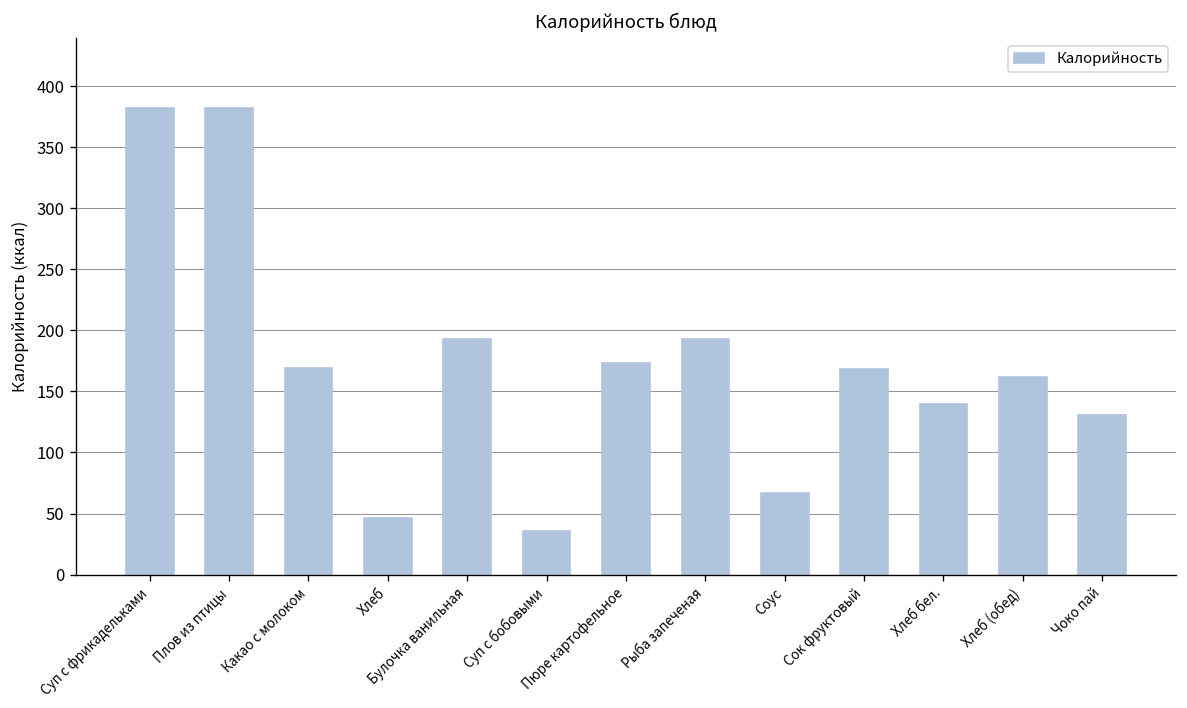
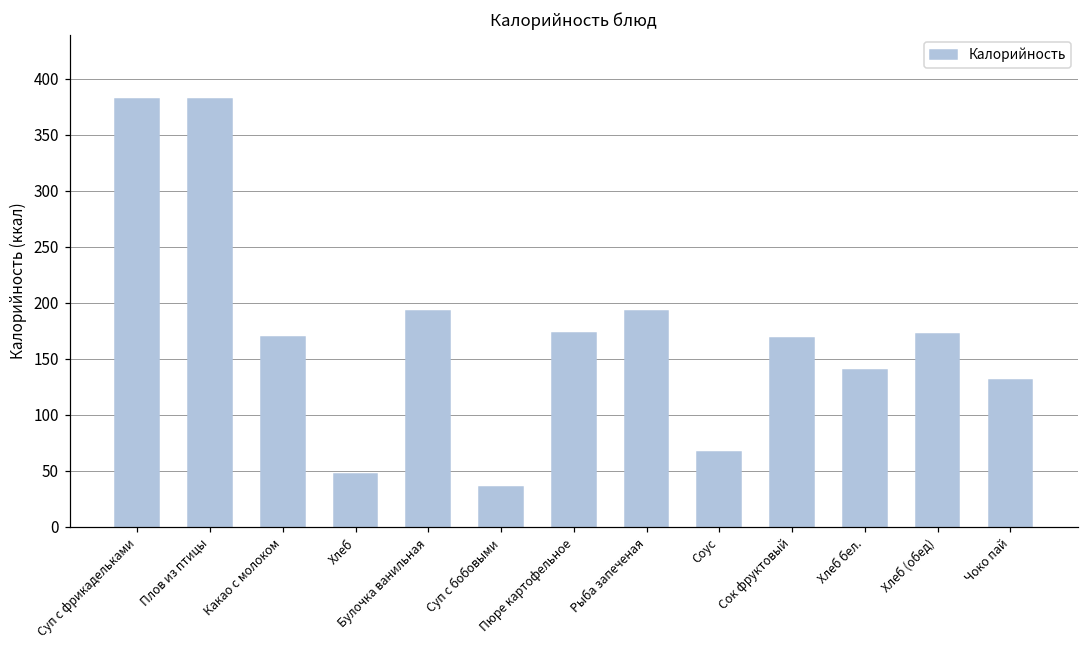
Хлеб (обед): 162 -> 172
